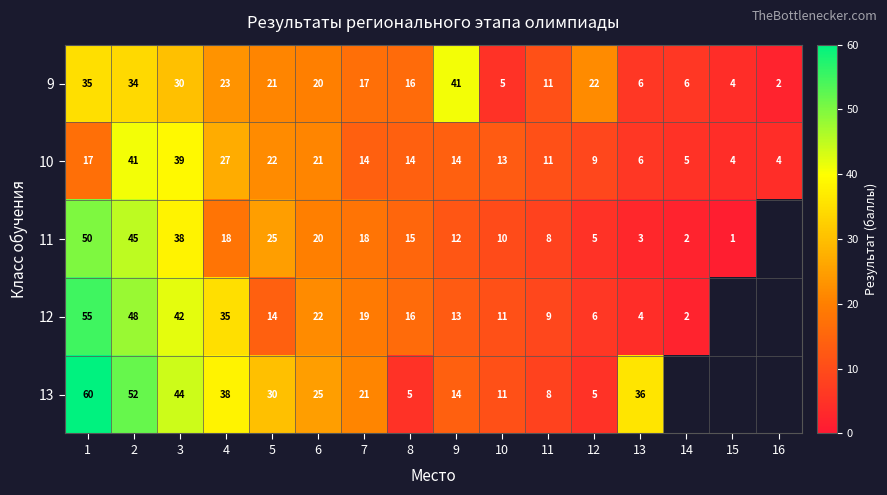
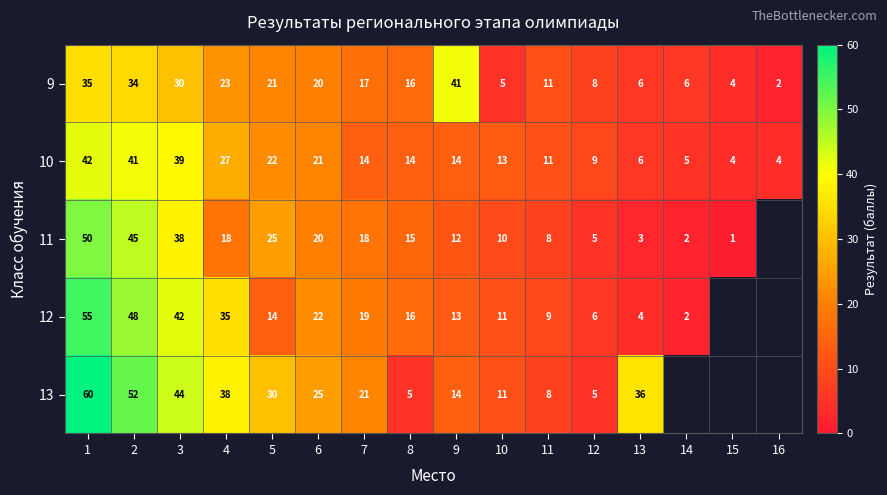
9, 12: 22 -> 8
10, 1: 17 -> 42
